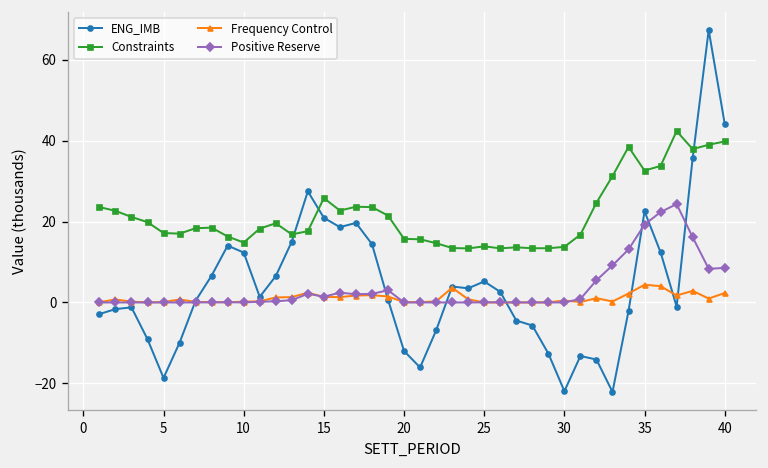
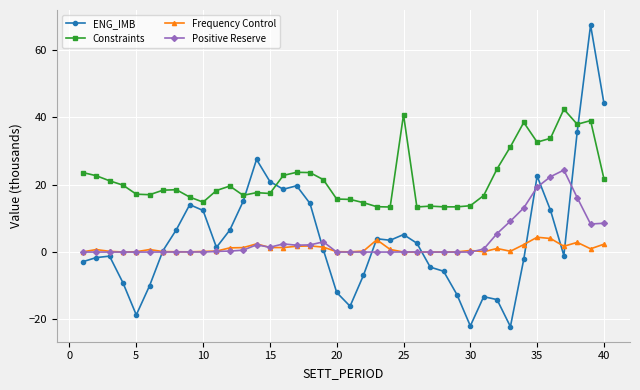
Constraints, 15: 26 -> 17
Constraints, 25: 14 -> 41
Constraints, 40: 40 -> 22
